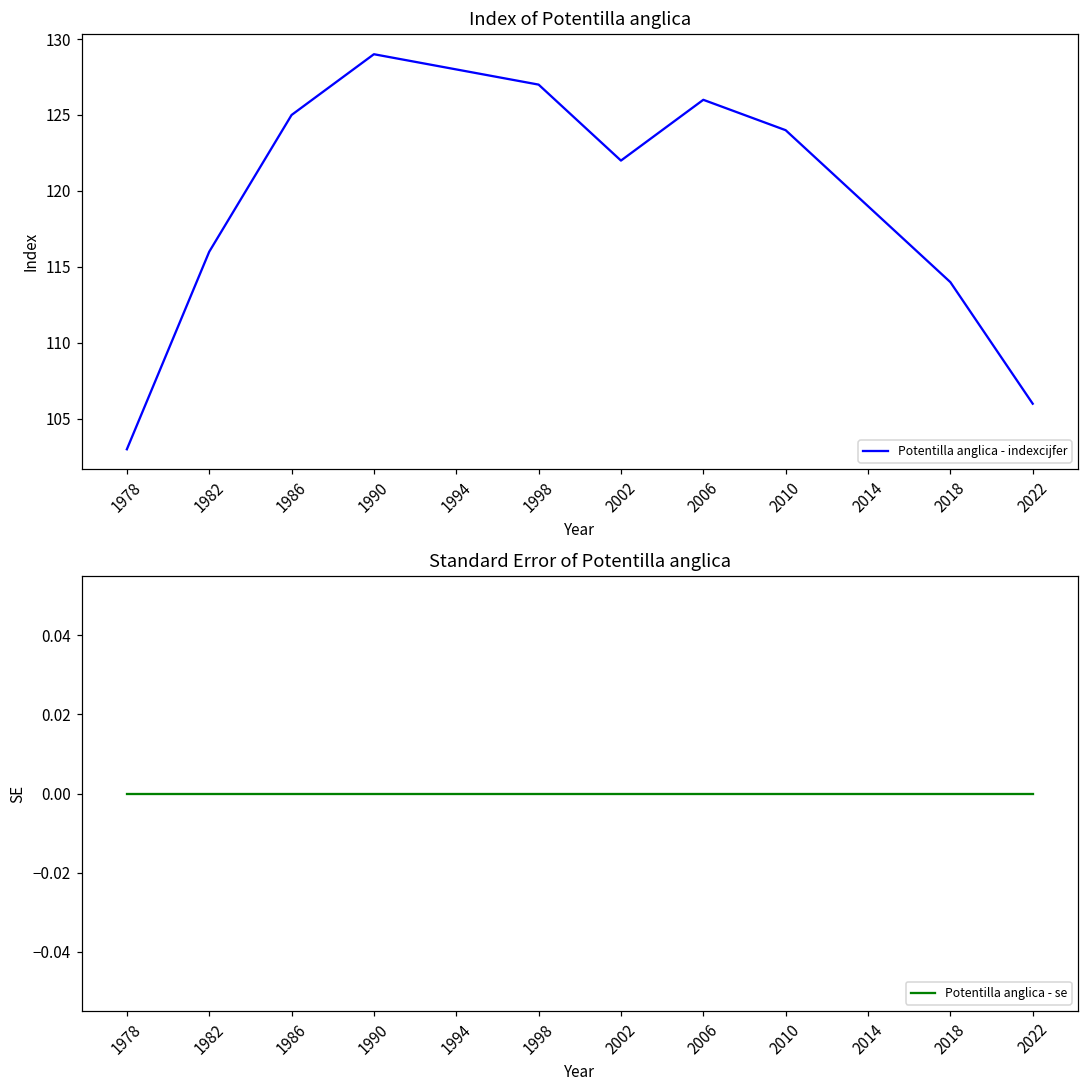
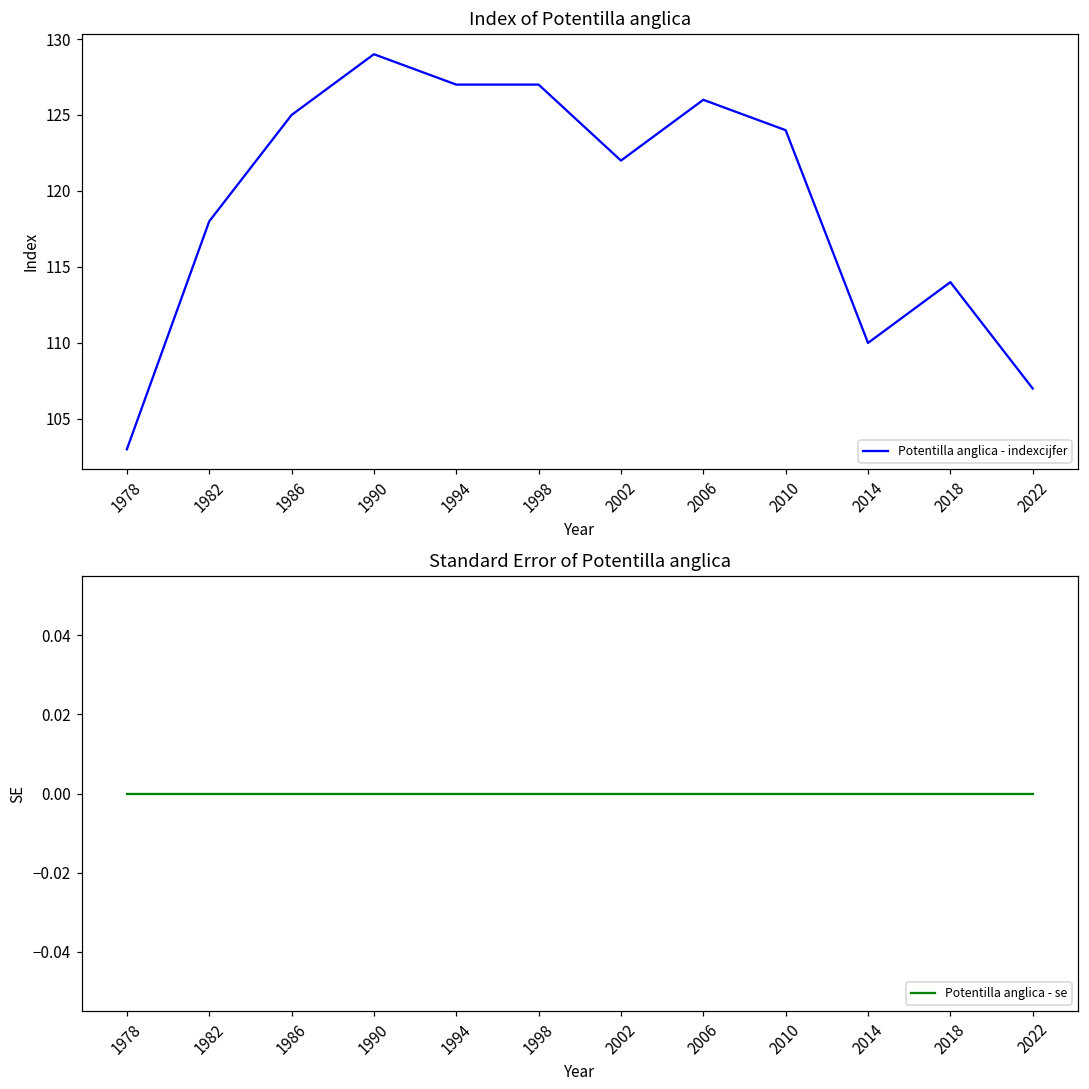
Index of Potentilla anglica, 1982: 116 -> 118
Index of Potentilla anglica, 1994: 128 -> 127
Index of Potentilla anglica, 2014: 119 -> 110
Index of Potentilla anglica, 2022: 106 -> 107
